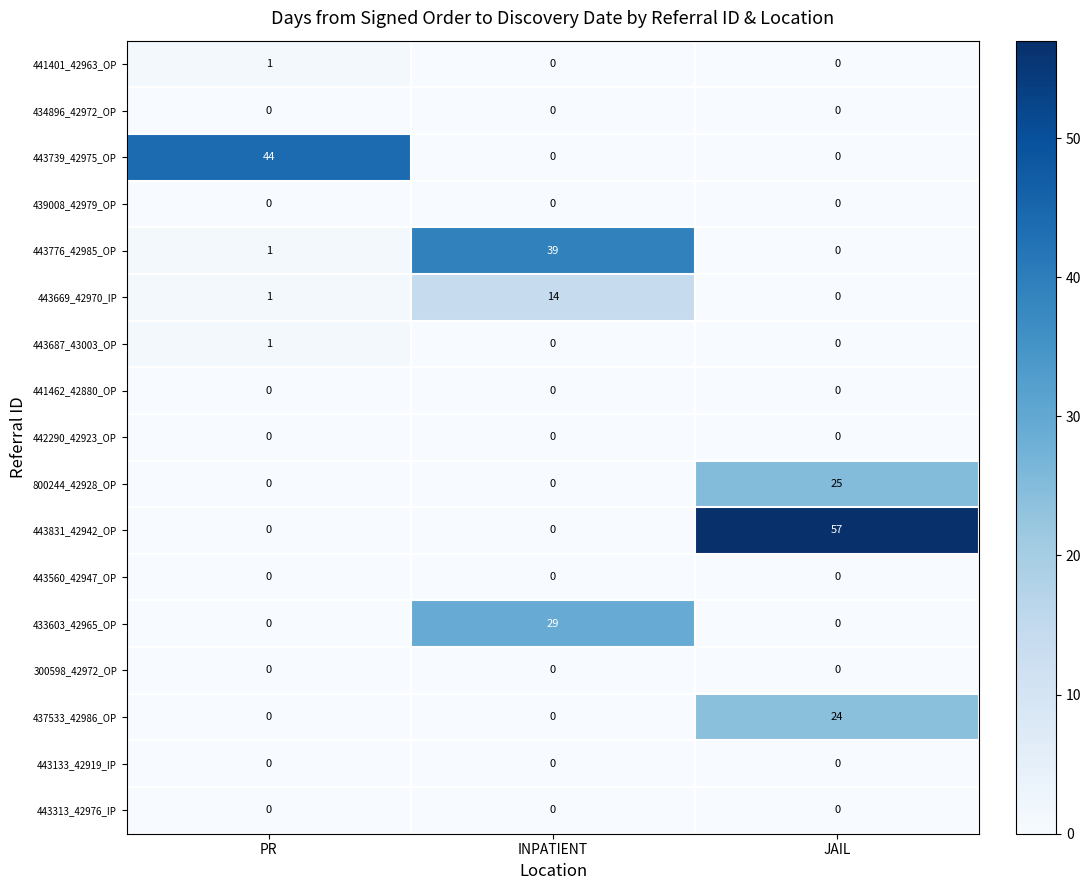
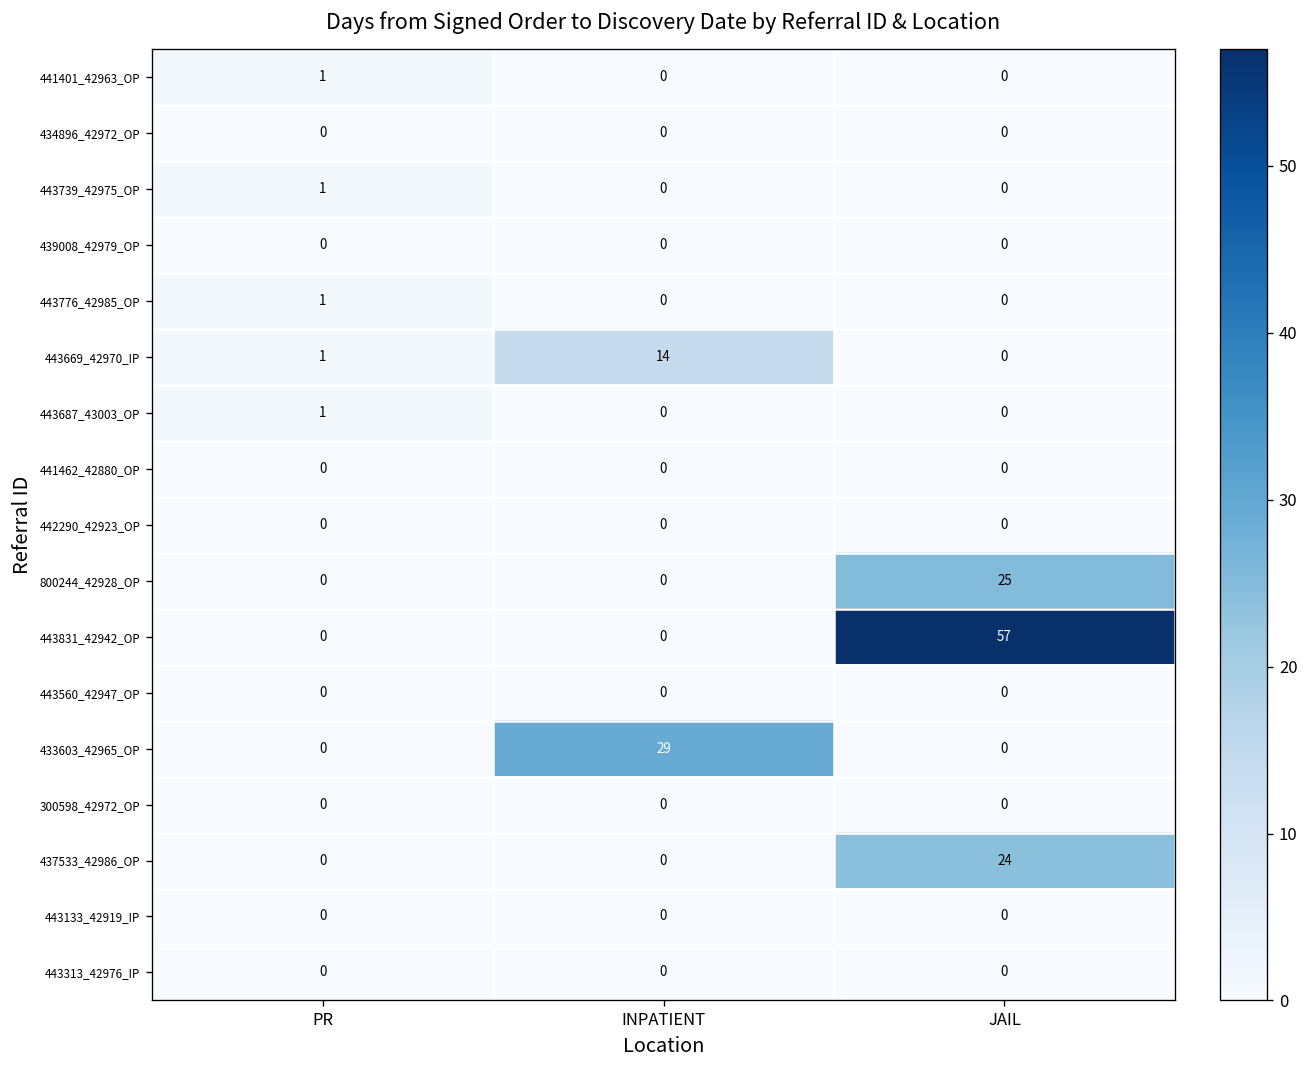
443739_42975_OP, PR: 44 -> 1
443776_42985_OP, INPATIENT: 39 -> 0
